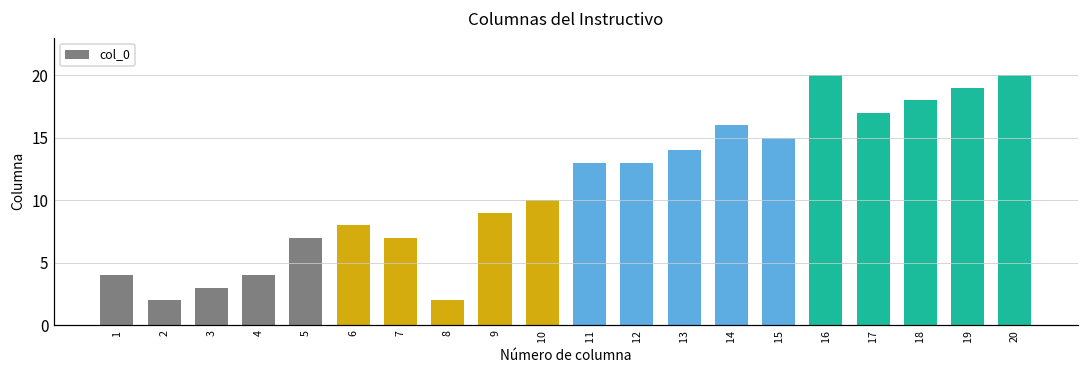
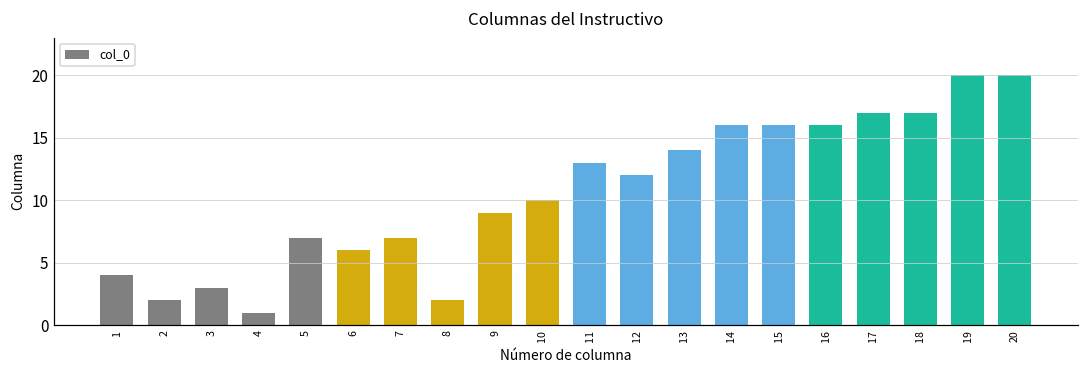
4: 4 -> 1
6: 8 -> 6
12: 13 -> 12
15: 15 -> 16
16: 20 -> 16
18: 18 -> 17
19: 19 -> 20
